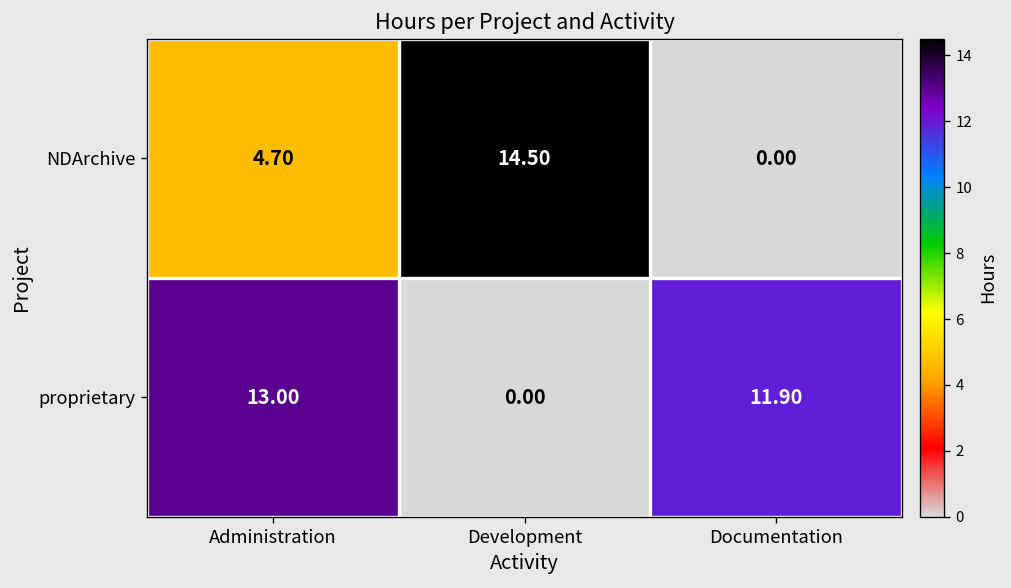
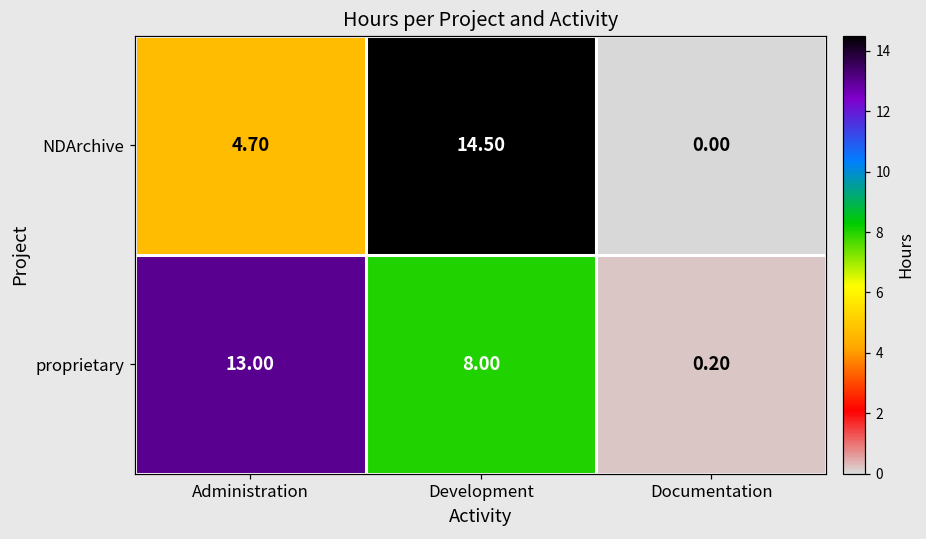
proprietary, Development: 0.00 -> 8.00
proprietary, Documentation: 11.90 -> 0.20
